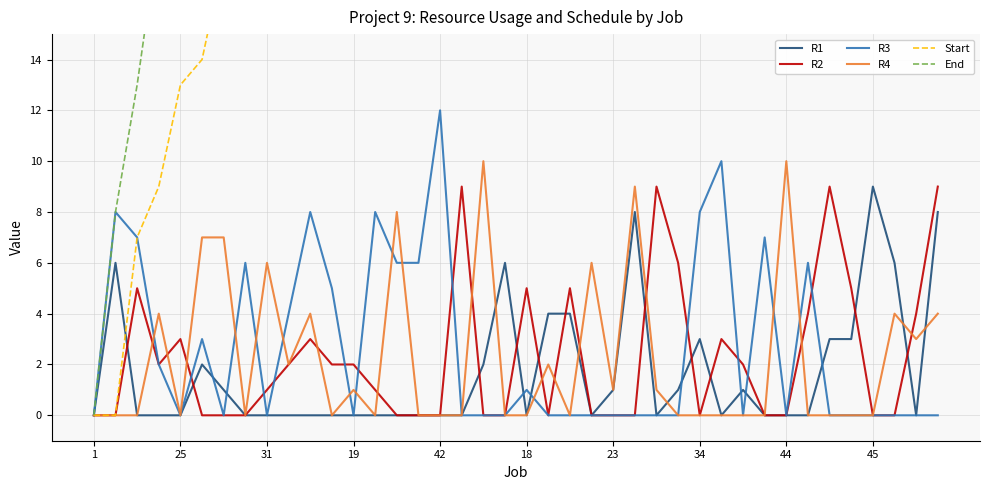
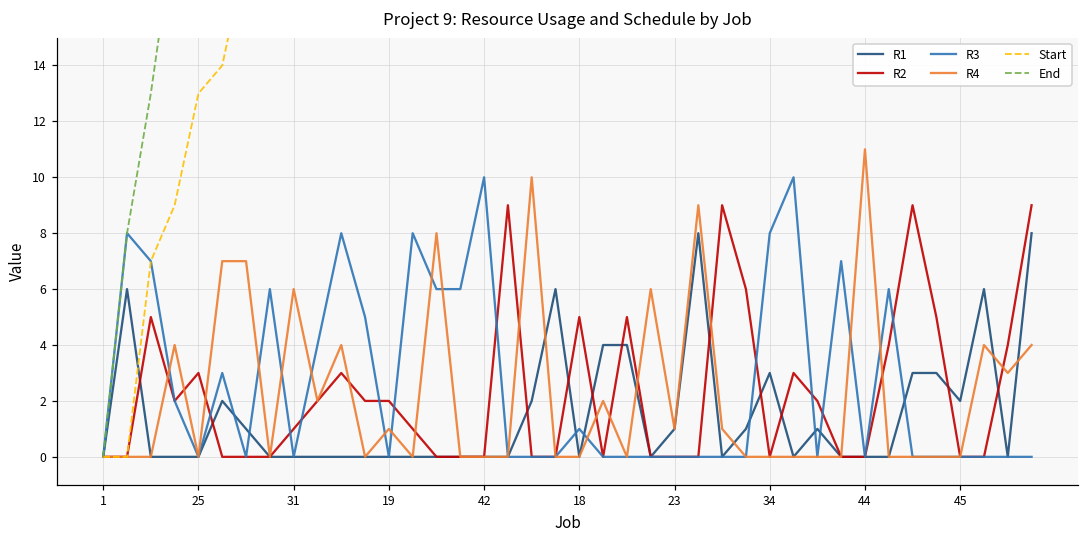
R3, 42: 12 -> 10
R4, 44: 10 -> 11
R1, 45: 9 -> 2
